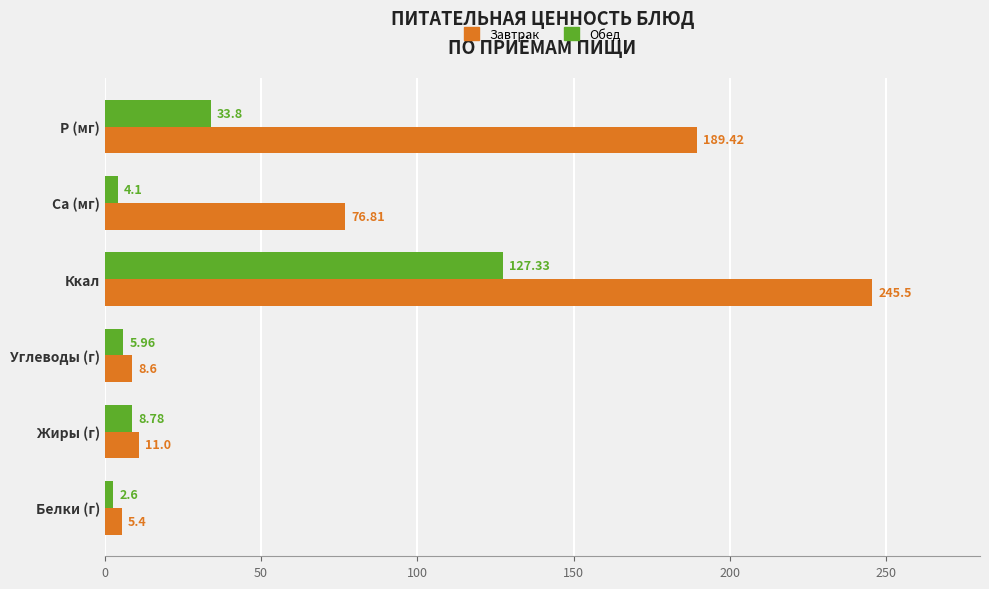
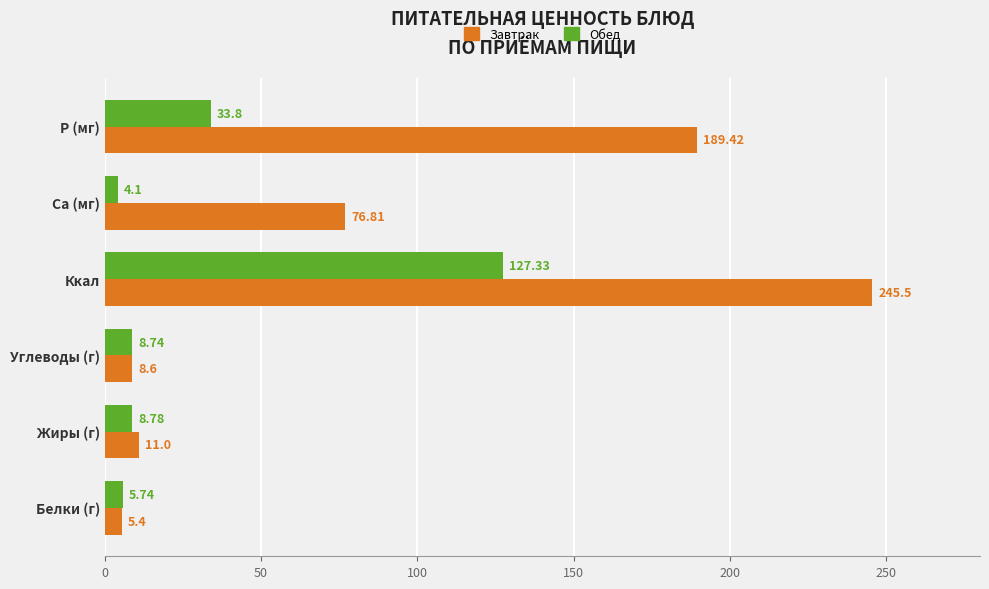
Обед, Углеводы (г): 5.96 -> 8.74
Обед, Белки (г): 2.6 -> 5.74
